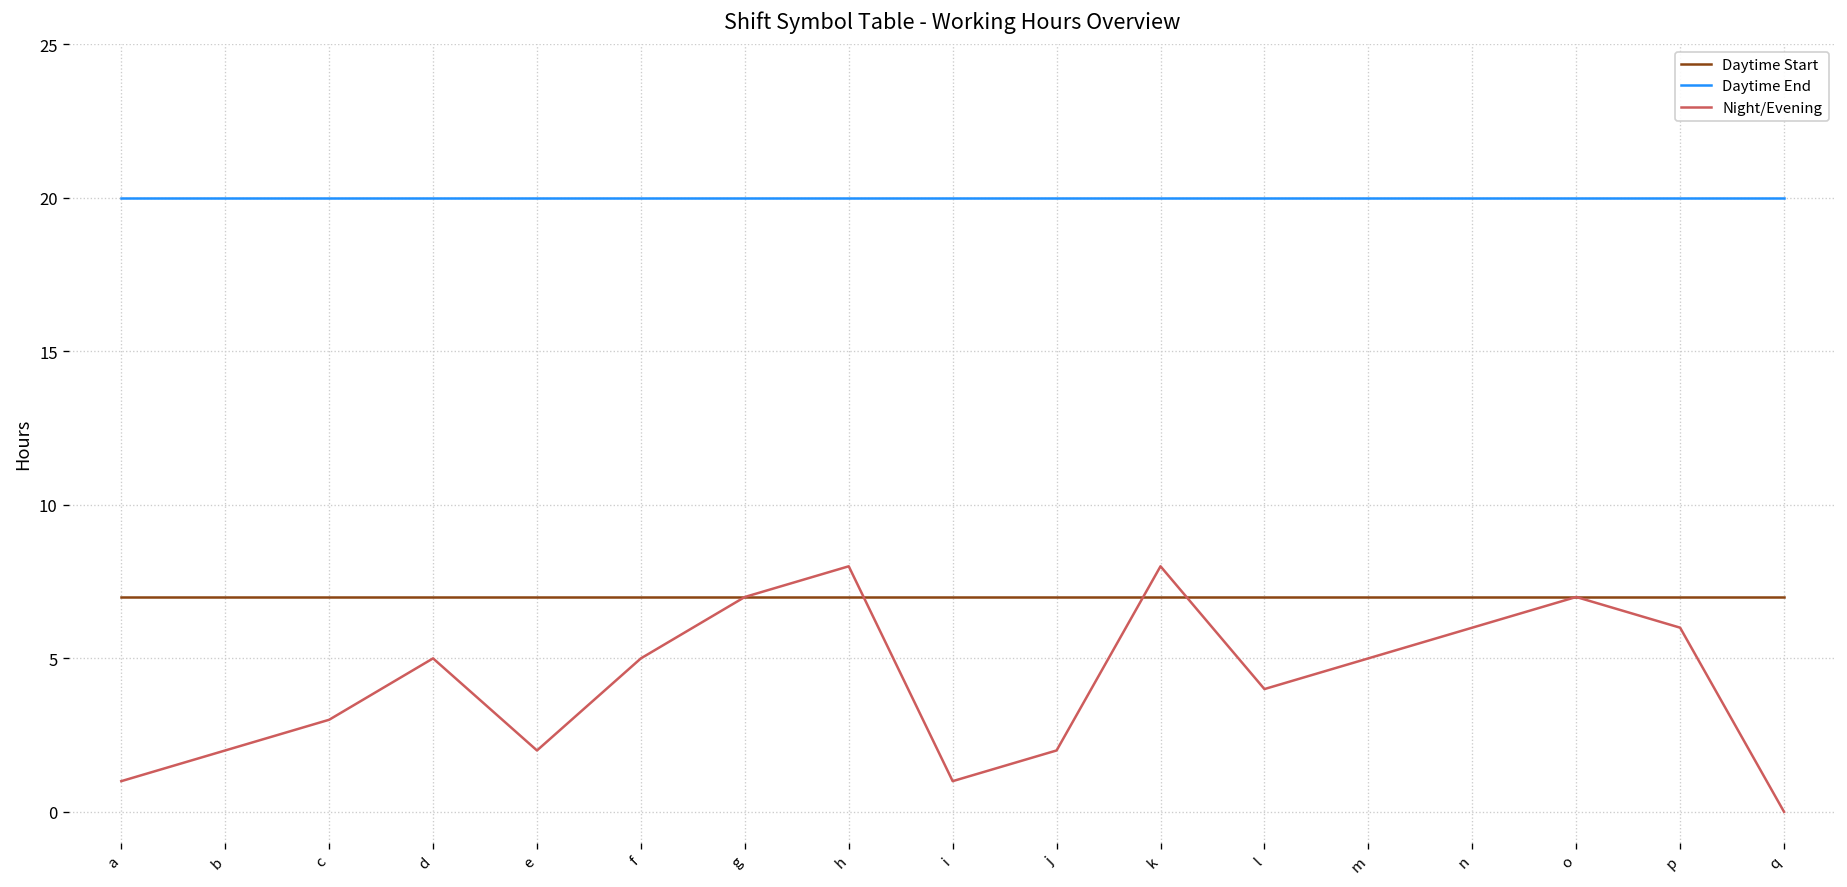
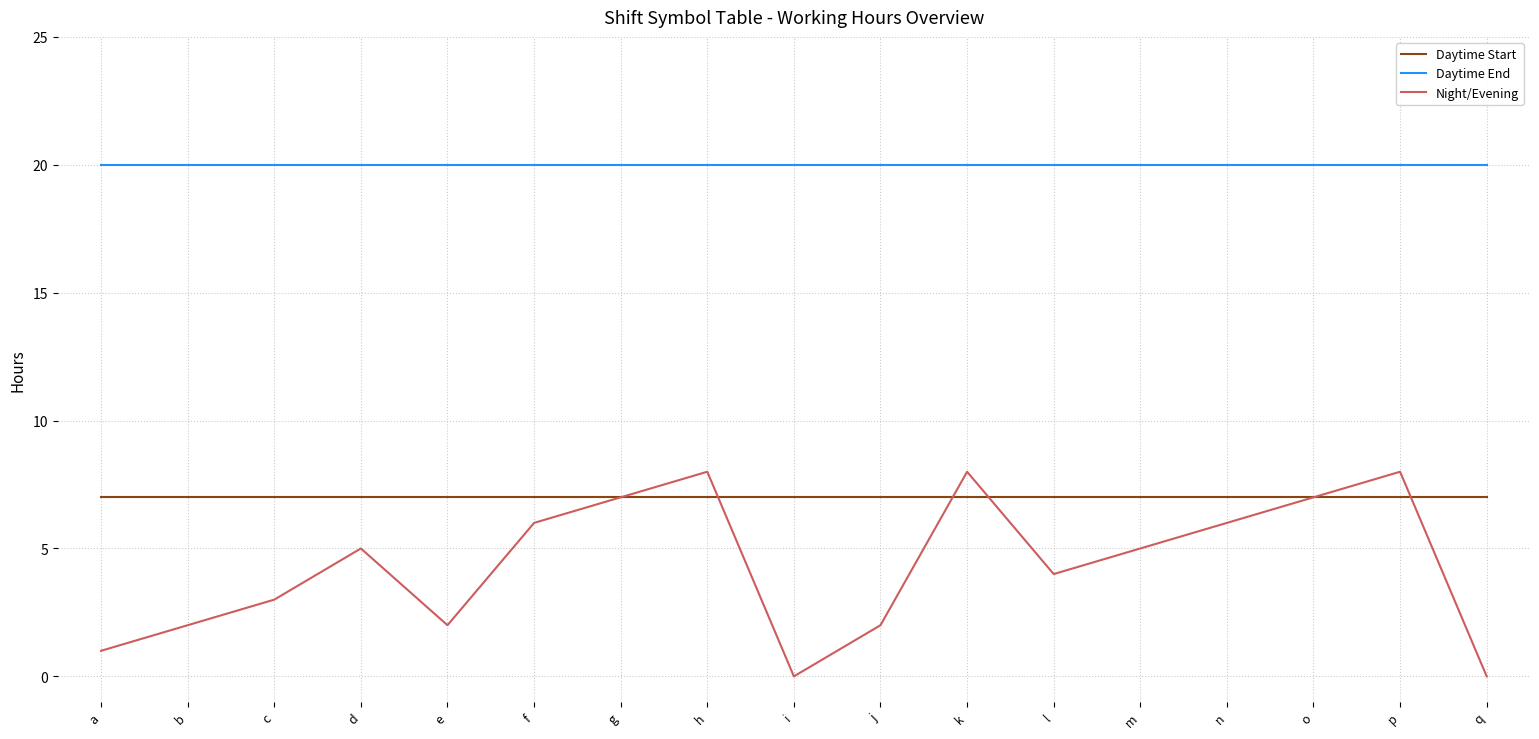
Night/Evening, f: 5 -> 6
Night/Evening, i: 1 -> 0
Night/Evening, p: 6 -> 8
